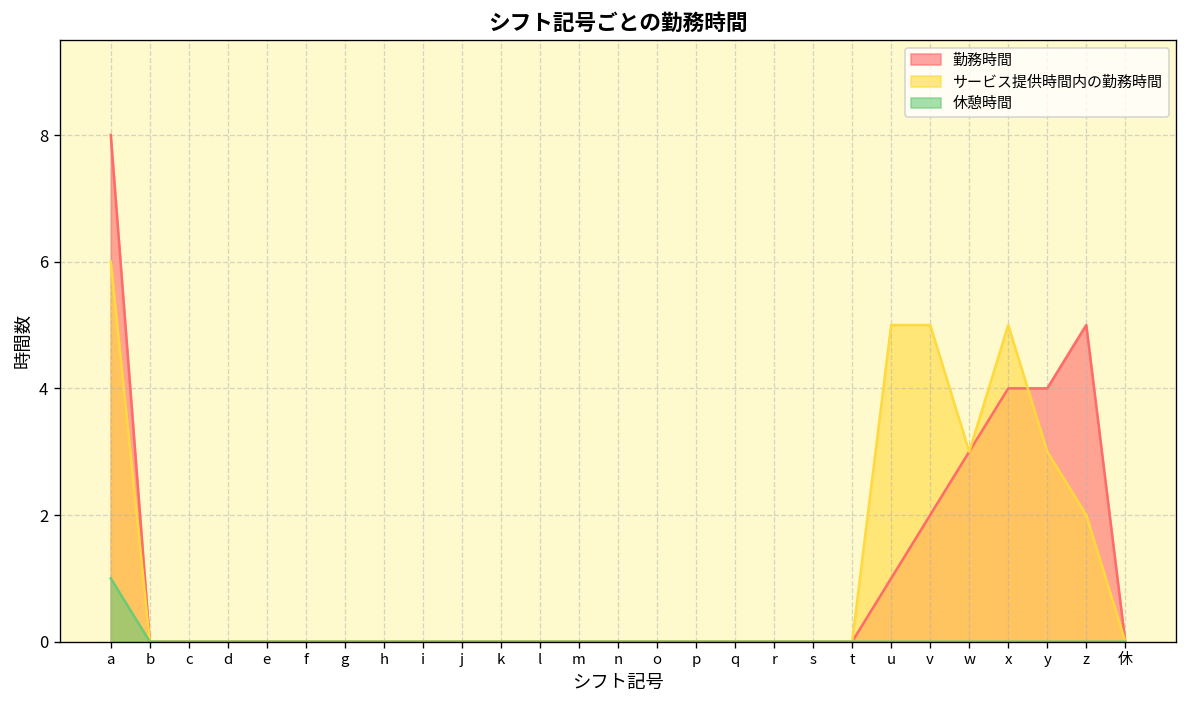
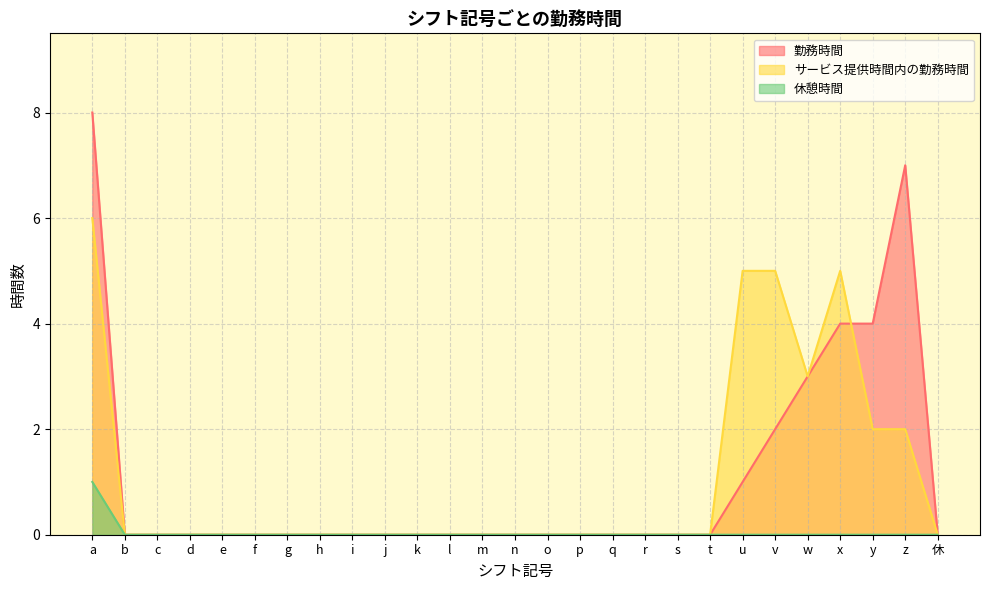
サービス提供時間内の勤務時間, y: 3 -> 2
勤務時間, z: 5 -> 7
